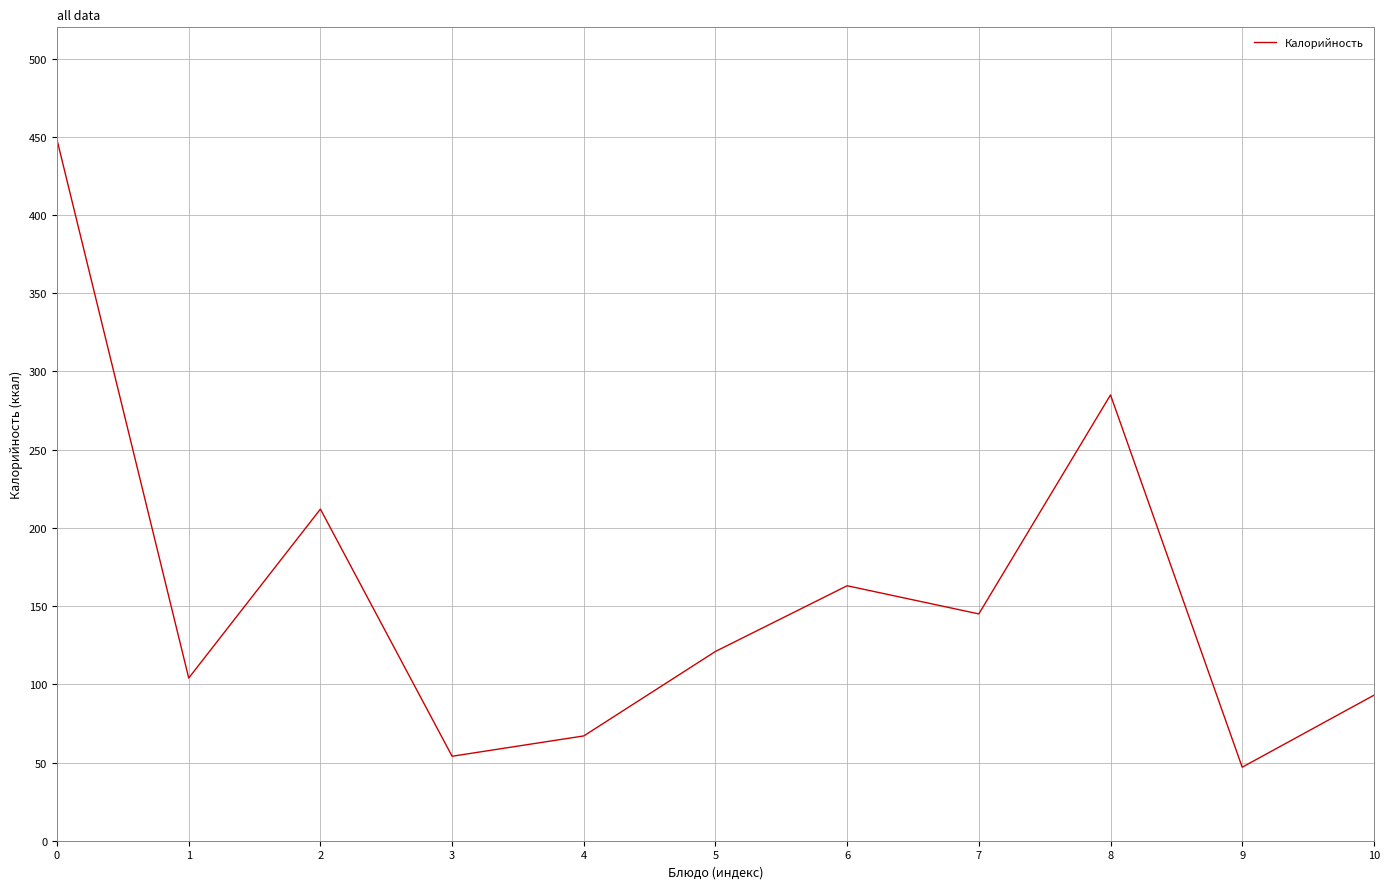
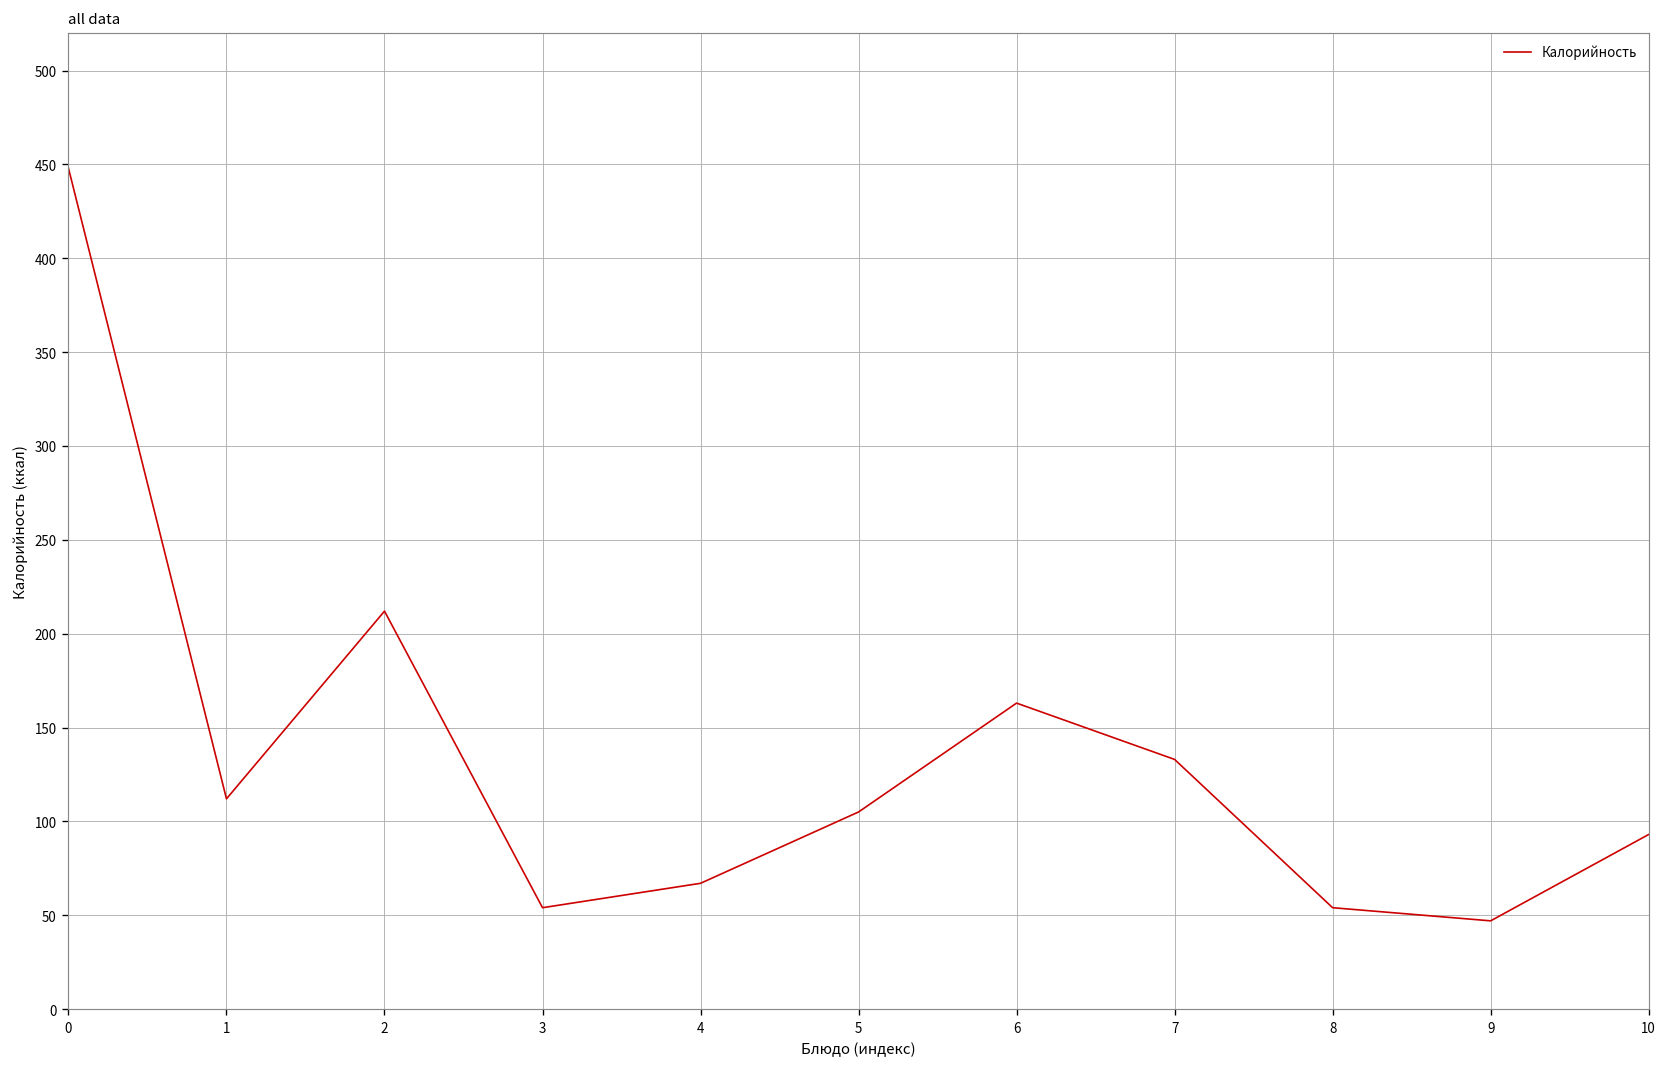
1: 104 -> 112
5: 121 -> 105
7: 145 -> 133
8: 285 -> 54
